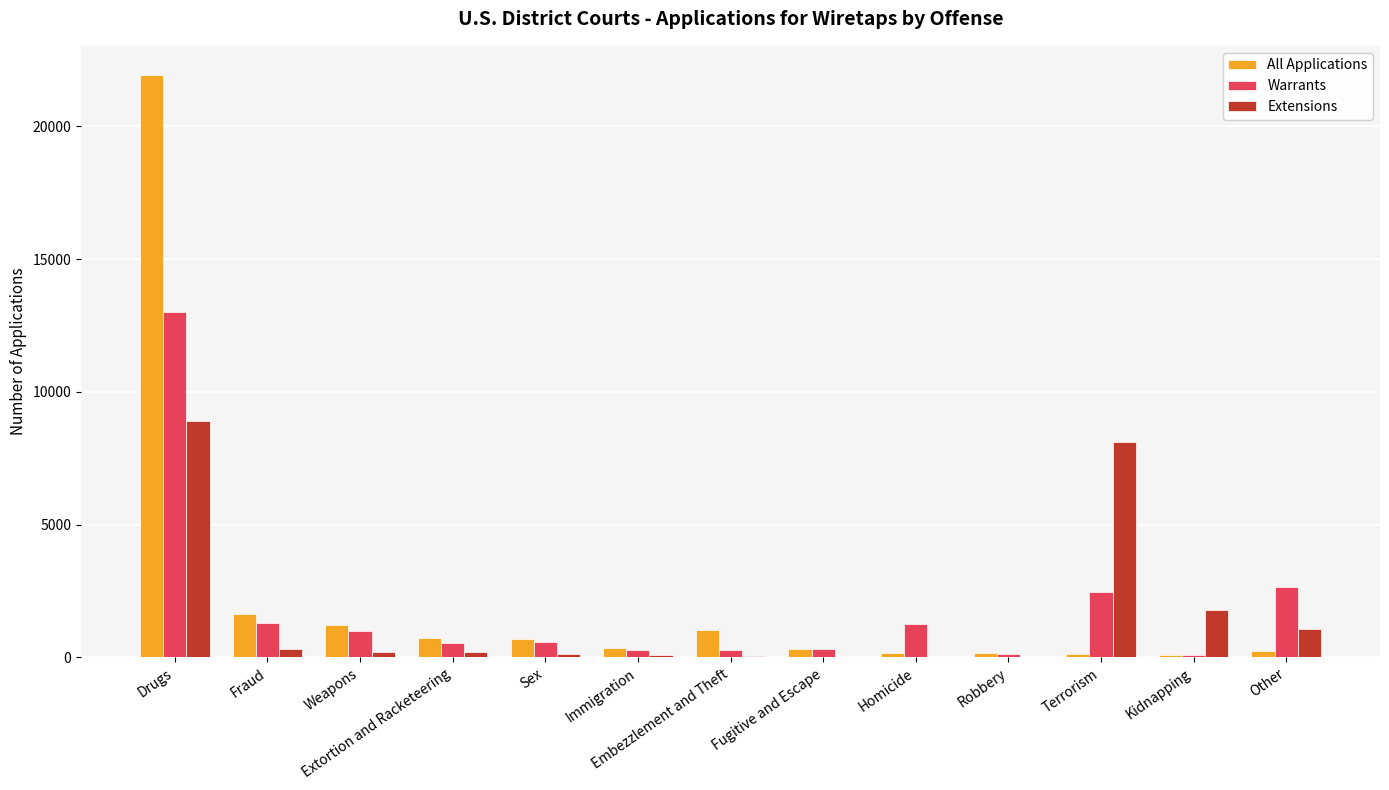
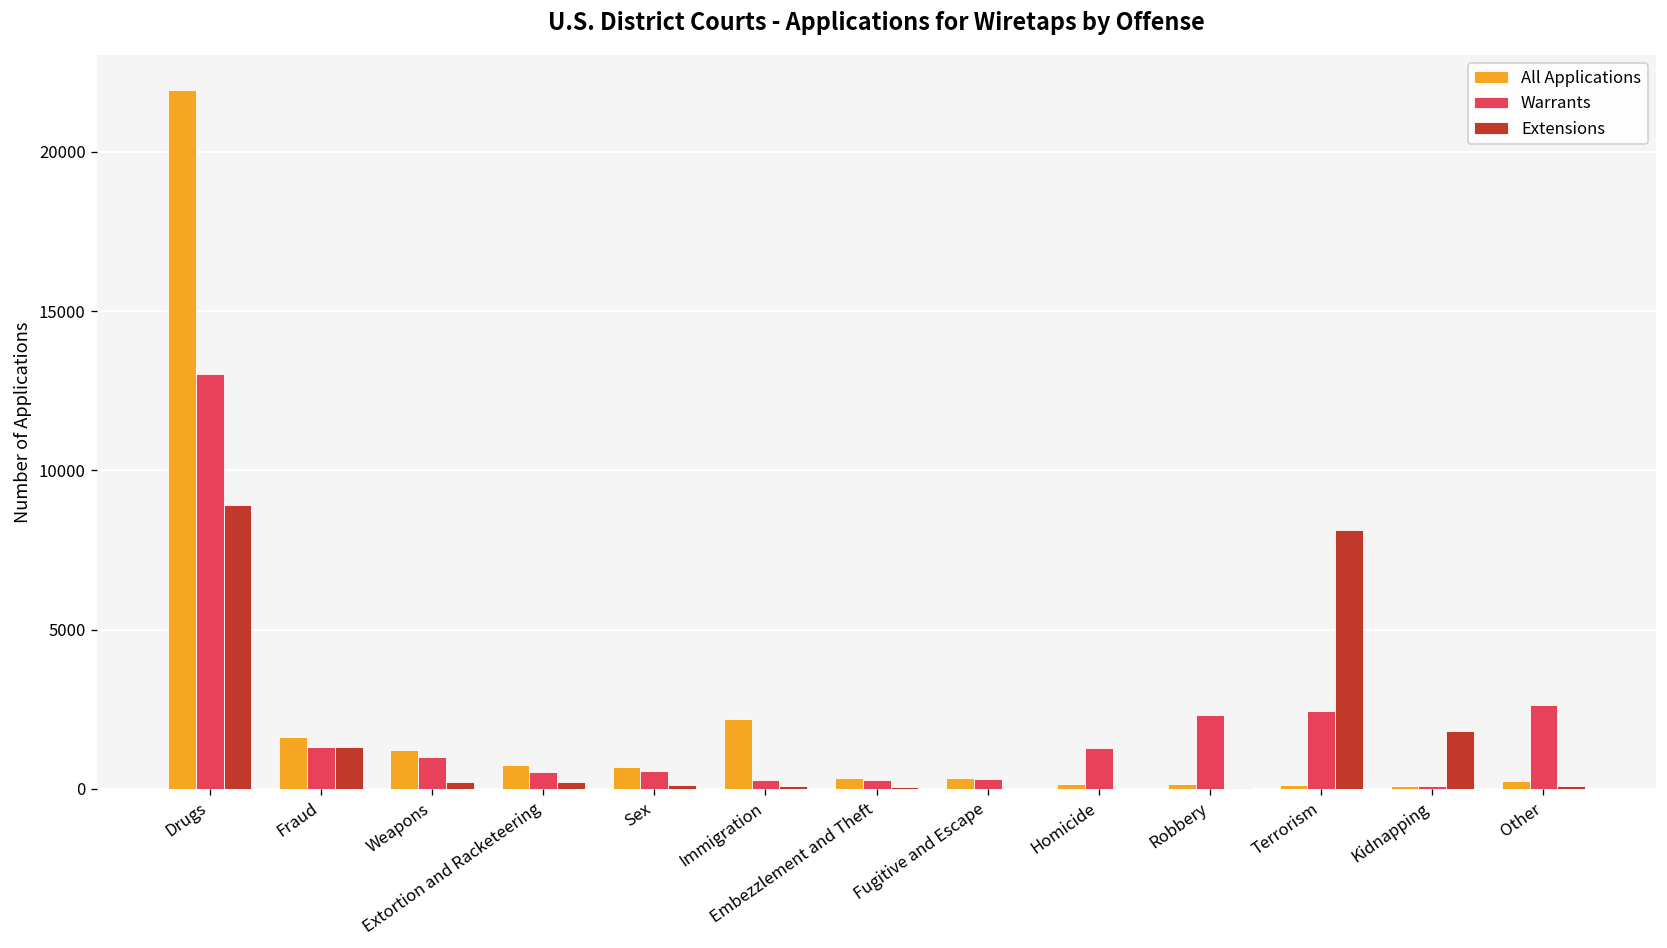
Extensions, Fraud: 300 -> 1300
All Applications, Immigration: 400 -> 2200
All Applications, Embezzlement and Theft: 1000 -> 300
Warrants, Robbery: 100 -> 2300
Extensions, Other: 1100 -> 100
